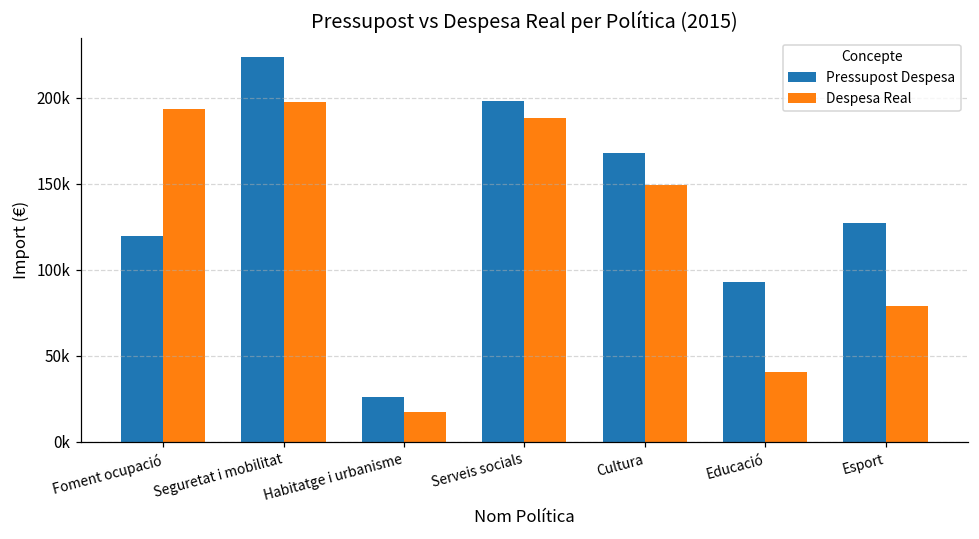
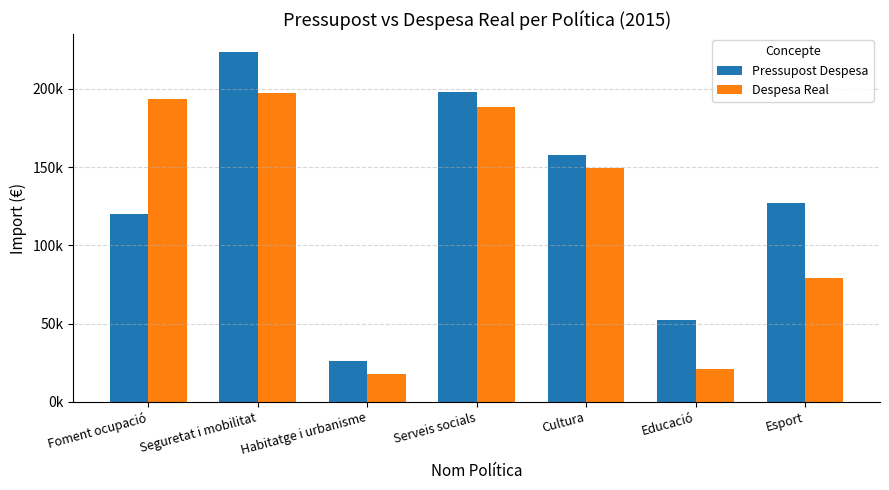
Pressupost Despesa, Cultura: 168000 -> 157000
Pressupost Despesa, Educació: 93000 -> 52000
Despesa Real, Educació: 41000 -> 21000
